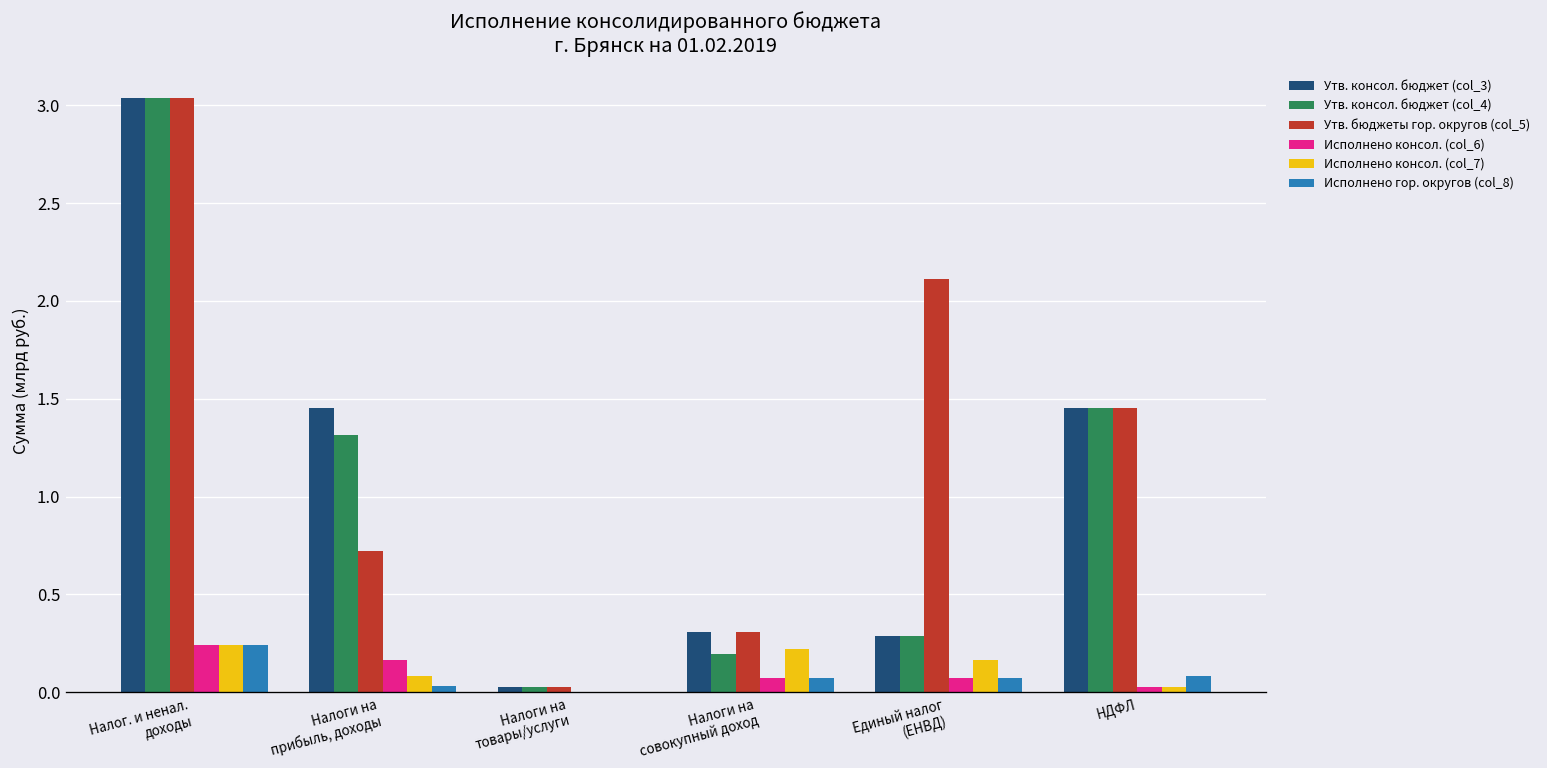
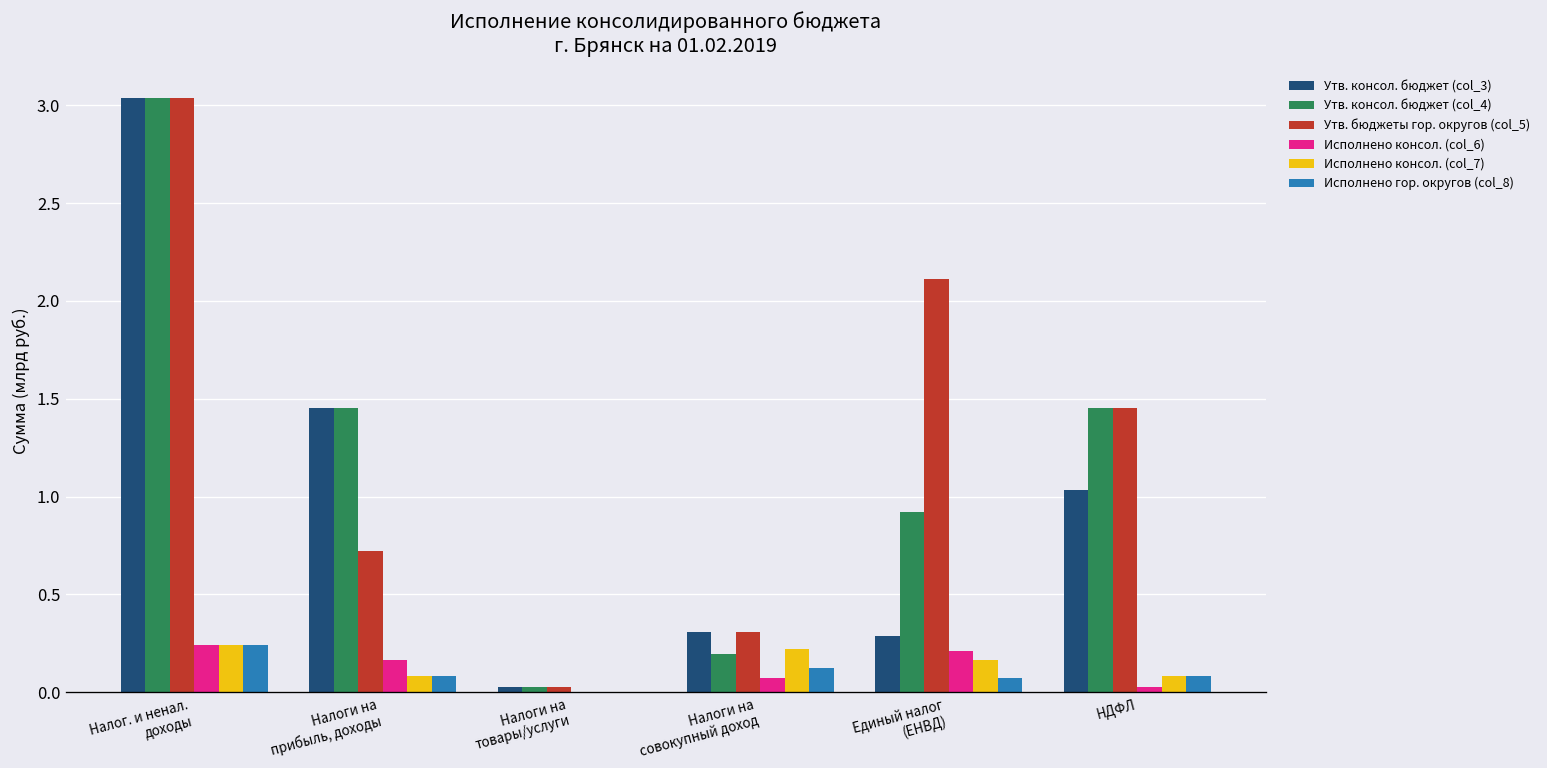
Утв. консол. бюджет (col_4), Налоги на прибыль, доходы: 1.31 -> 1.45
Исполнено гор. округов (col_8), Налоги на прибыль, доходы: 0.03 -> 0.08
Исполнено гор. округов (col_8), Налоги на совокупный доход: 0.07 -> 0.12
Утв. консол. бюджет (col_4), Единый налог (ЕНВД): 0.29 -> 0.92
Исполнено консол. (col_6), Единый налог (ЕНВД): 0.07 -> 0.21
Утв. консол. бюджет (col_3), НДФЛ: 1.45 -> 1.03
Исполнено консол. (col_7), НДФЛ: 0.03 -> 0.08
